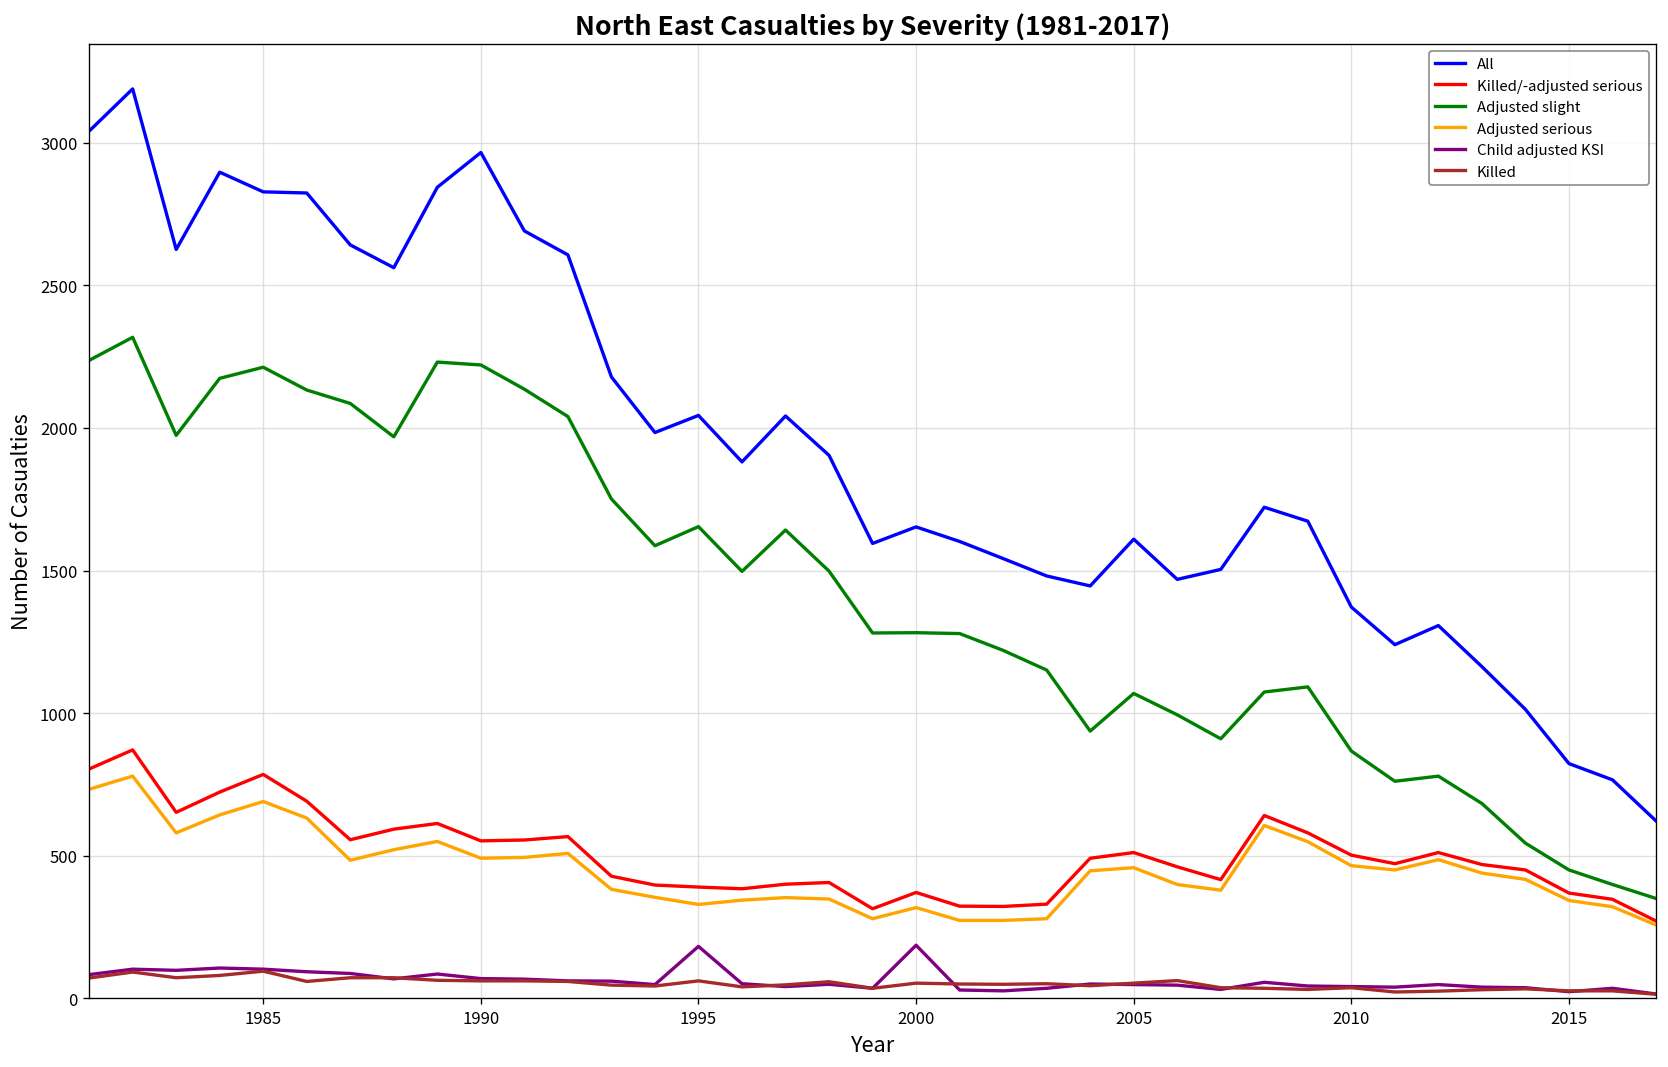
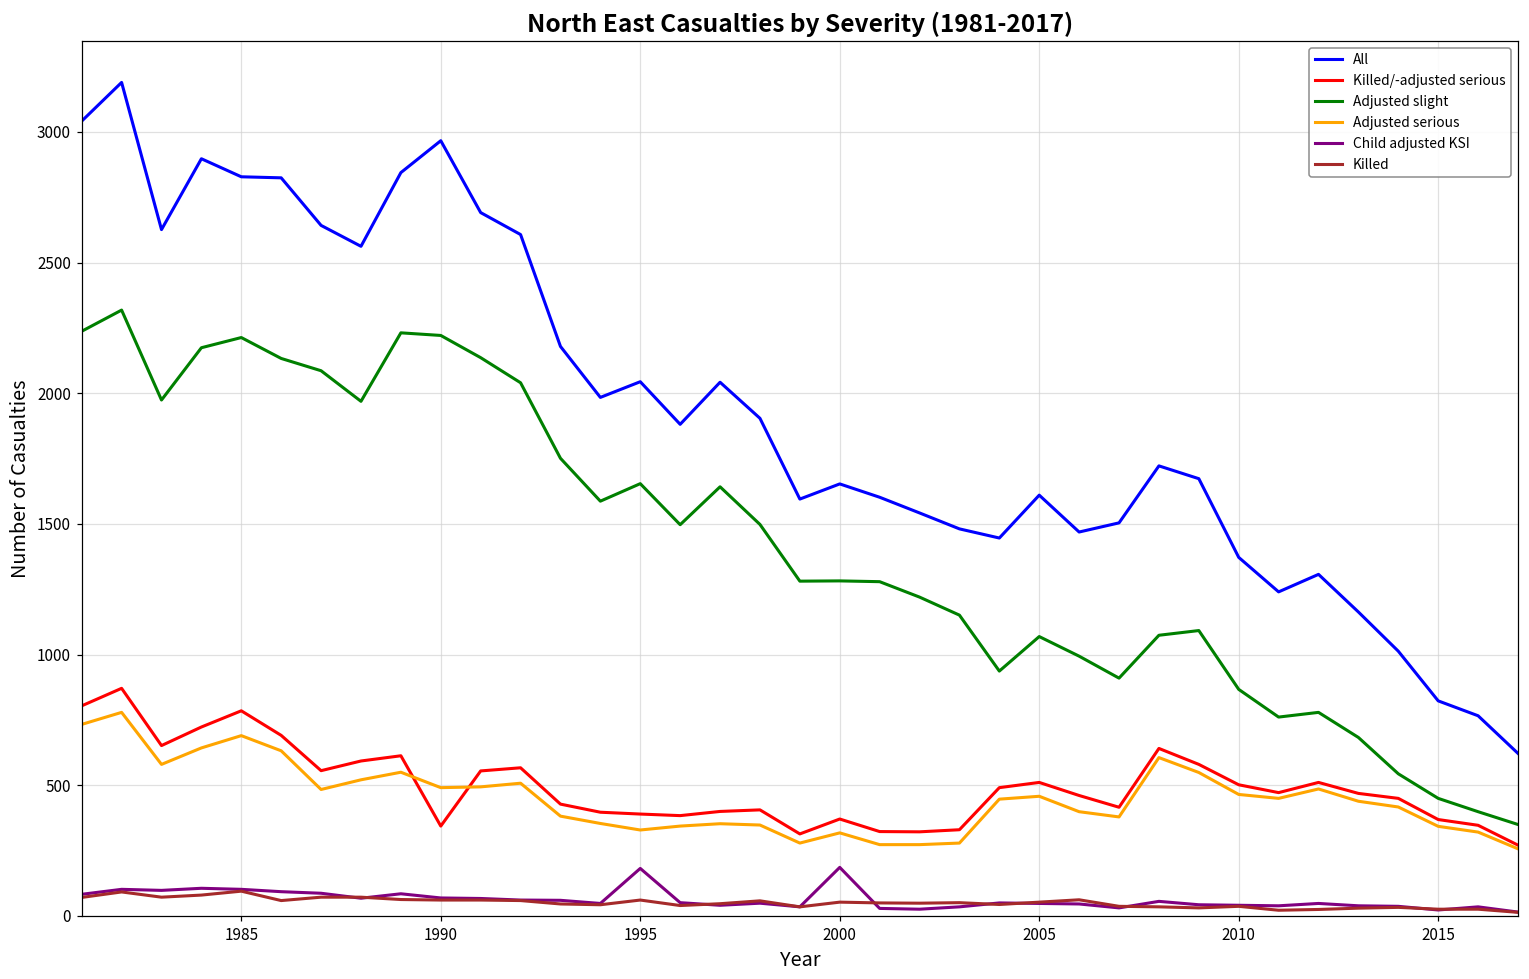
Killed/-adjusted serious, 1990: 550 -> 340
